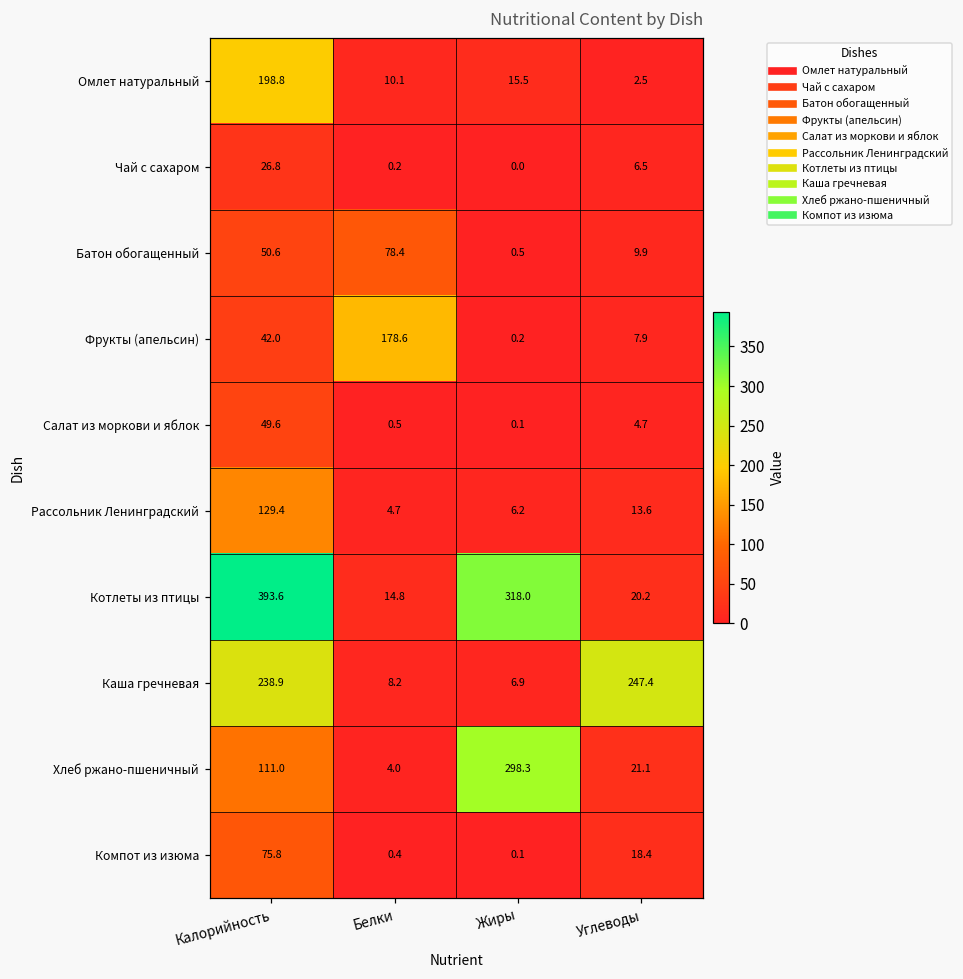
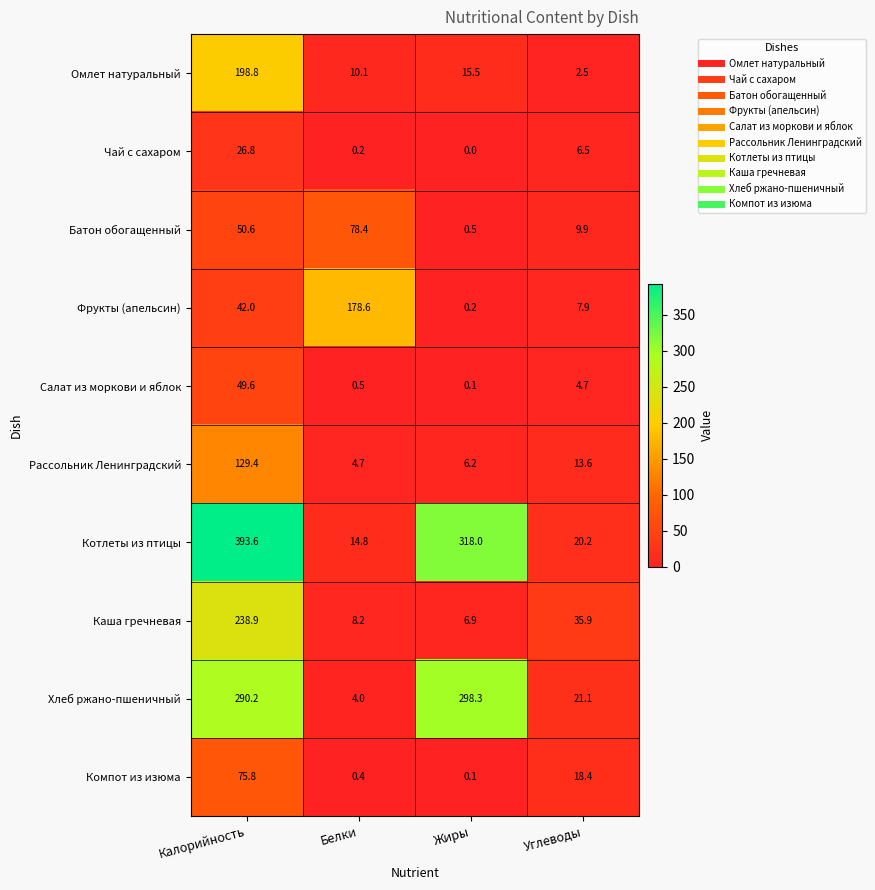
Каша гречневая, Углеводы: 247.4 -> 35.9
Хлеб ржано-пшеничный, Калорийность: 111.0 -> 290.2
